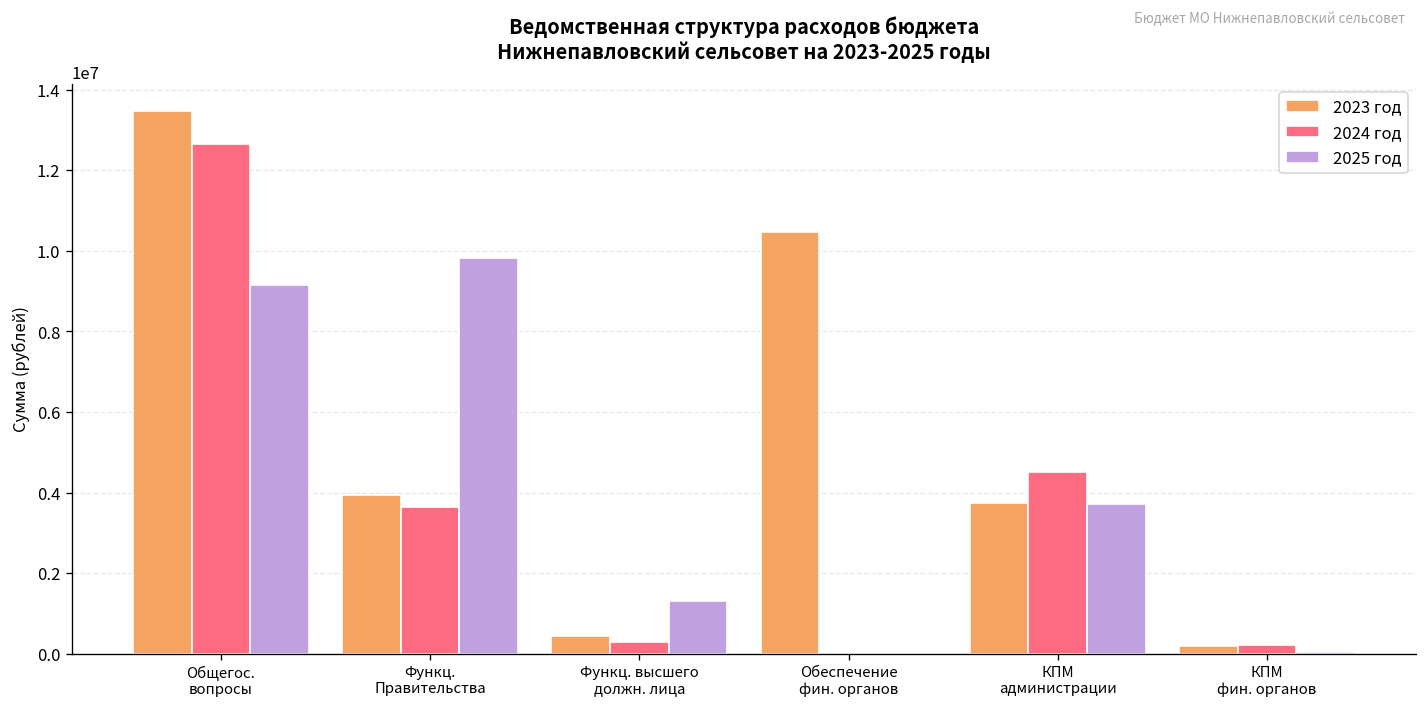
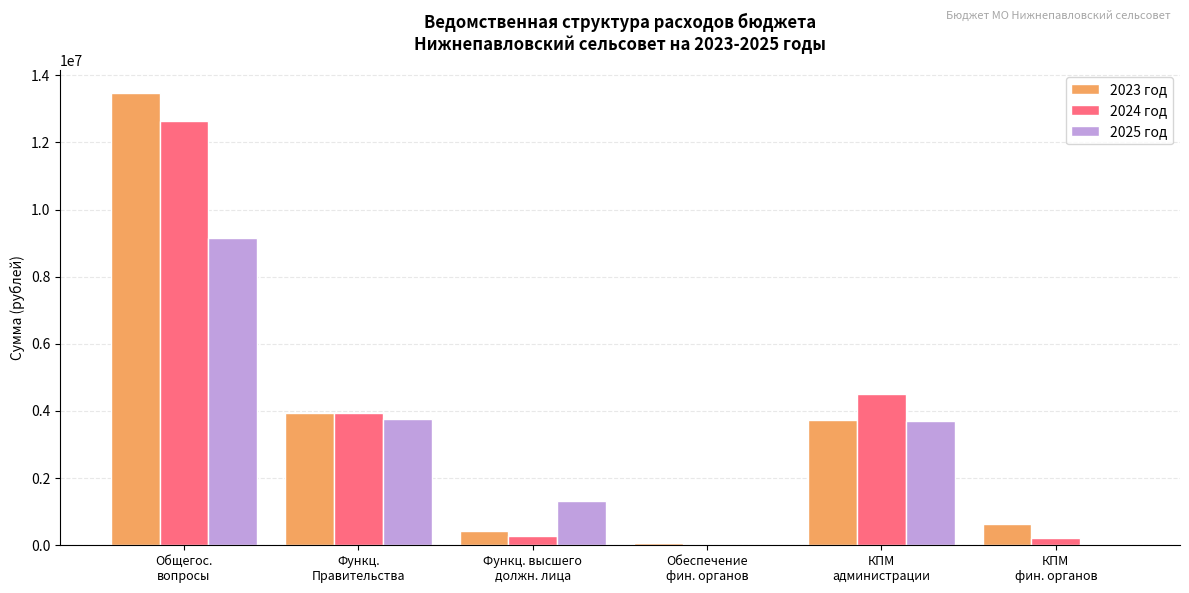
2024 год, Функц. Правительства: 3600000 -> 3900000
2025 год, Функц. Правительства: 9800000 -> 3800000
2023 год, Обеспечение фин. органов: 10500000 -> 100000
2023 год, КПМ фин. органов: 200000 -> 600000
